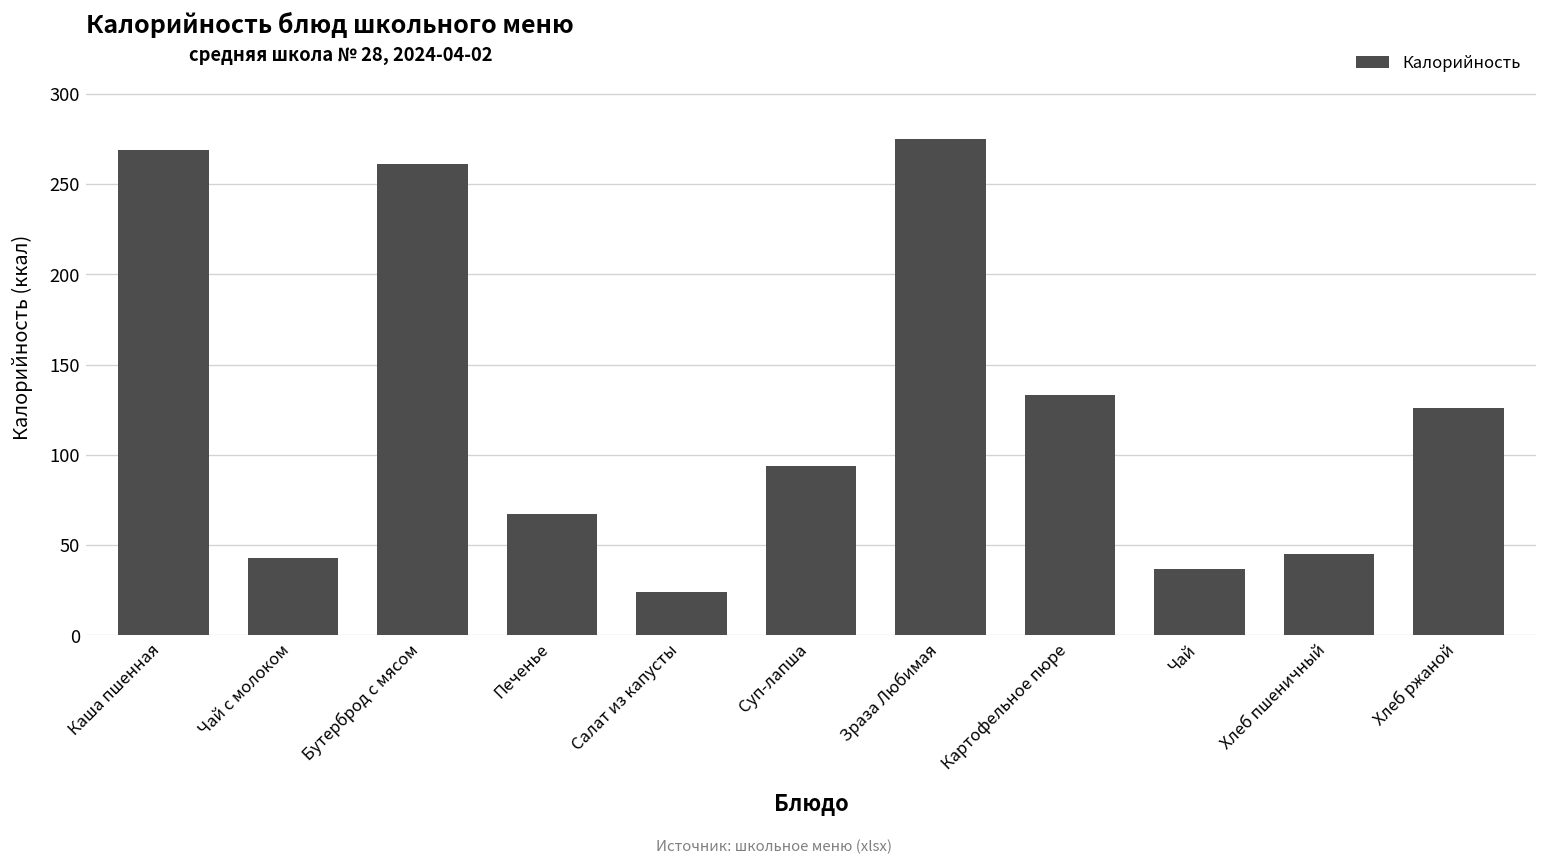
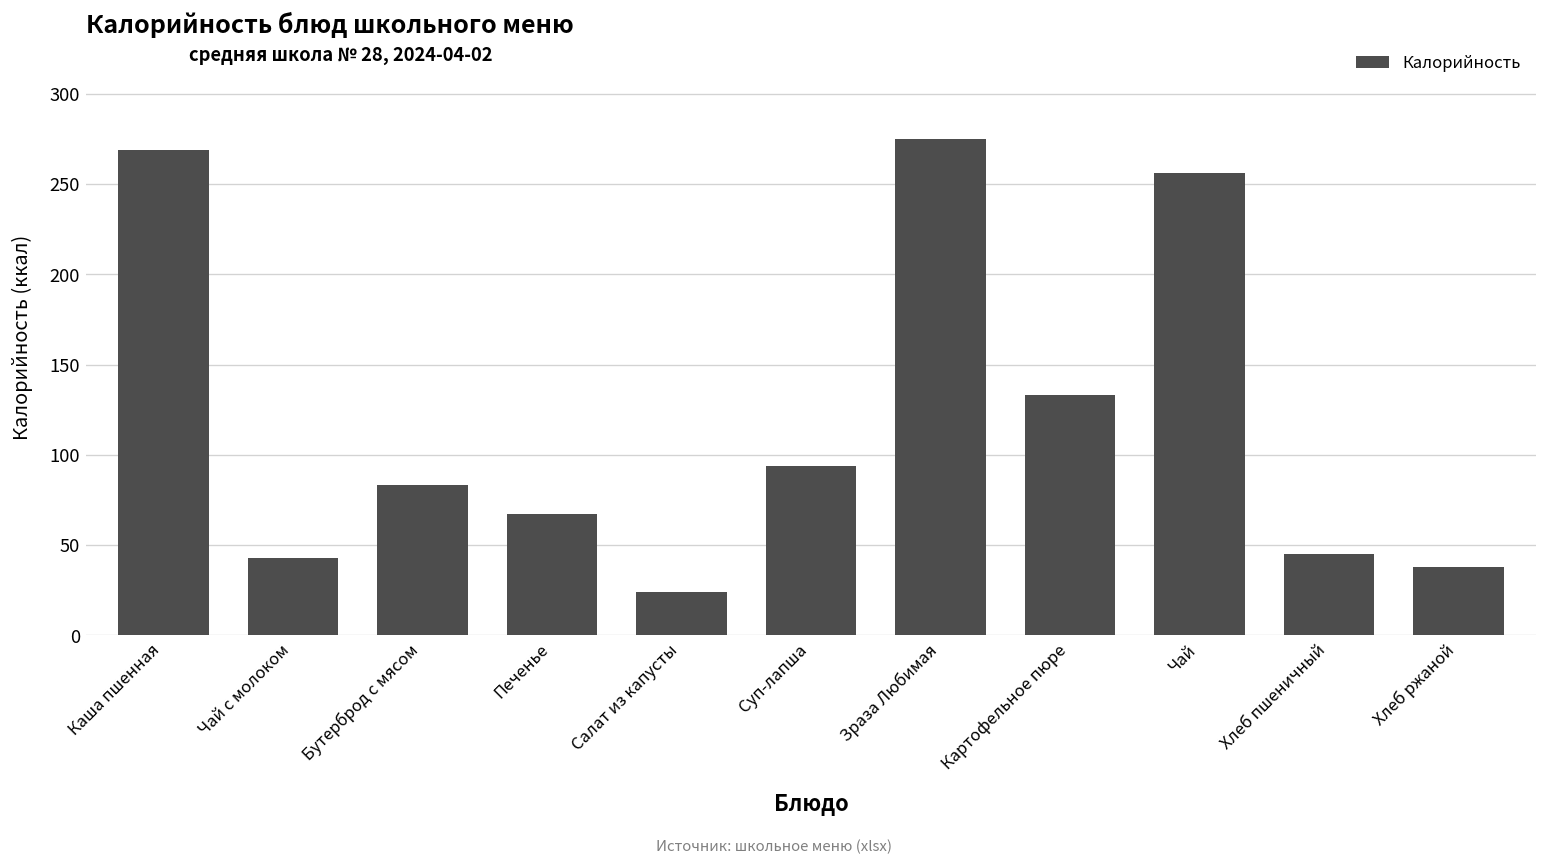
Бутерброд с мясом: 261 -> 83
Чай: 37 -> 256
Хлеб ржаной: 126 -> 38
